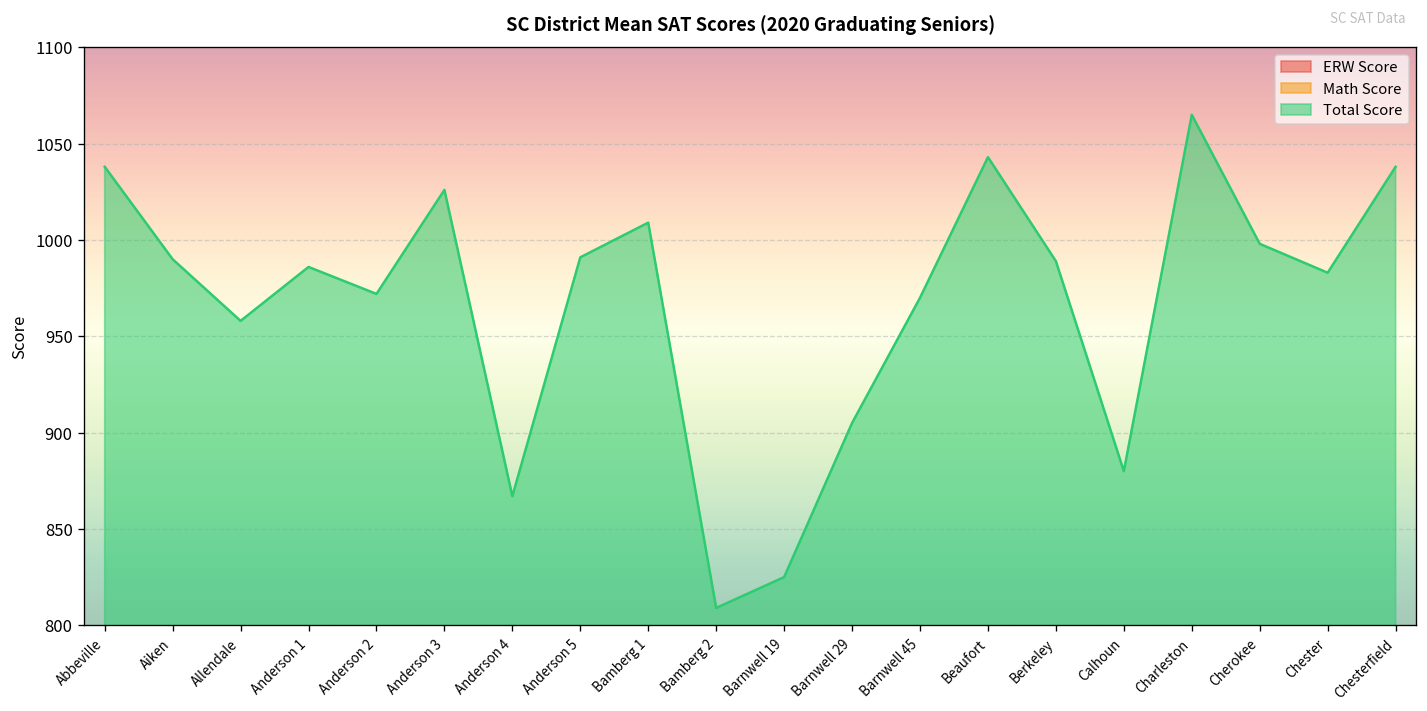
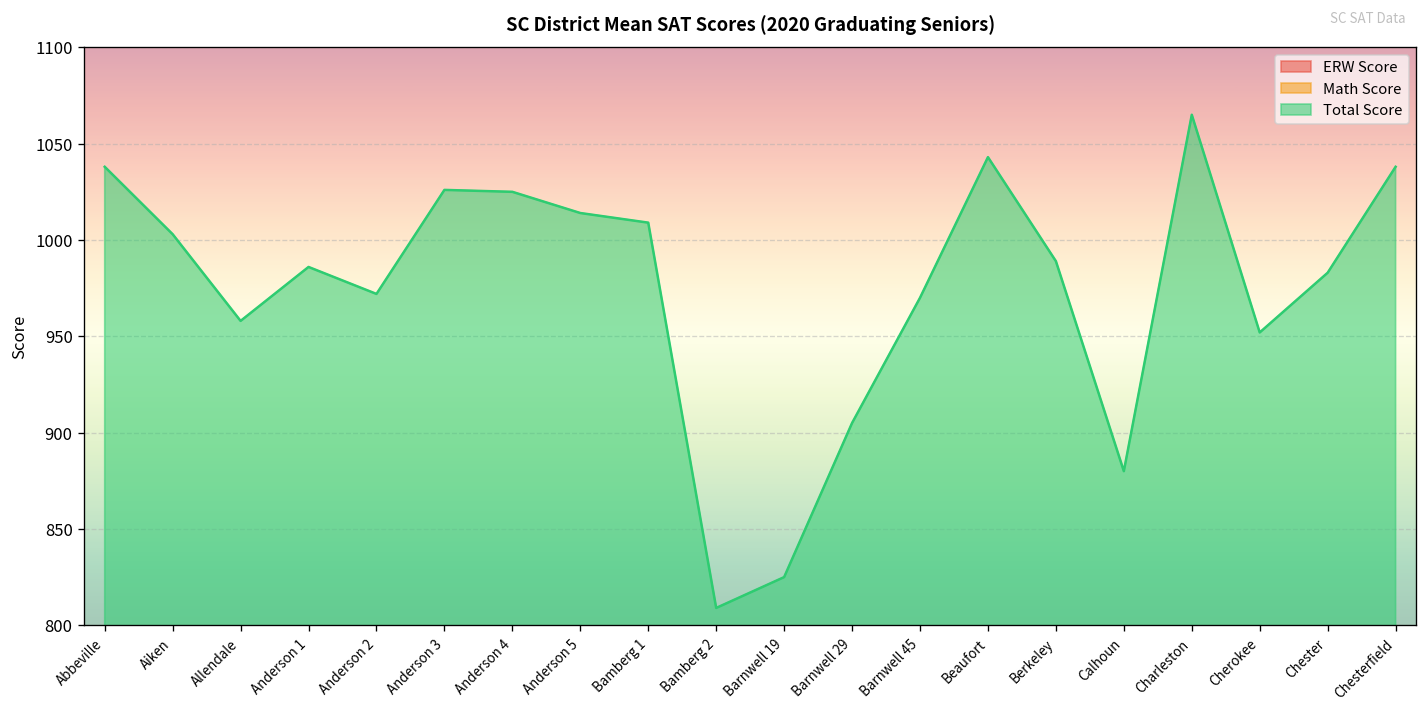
Total Score, Aiken: 990 -> 1003
Total Score, Anderson 4: 867 -> 1025
Total Score, Anderson 5: 991 -> 1014
Total Score, Cherokee: 998 -> 952
